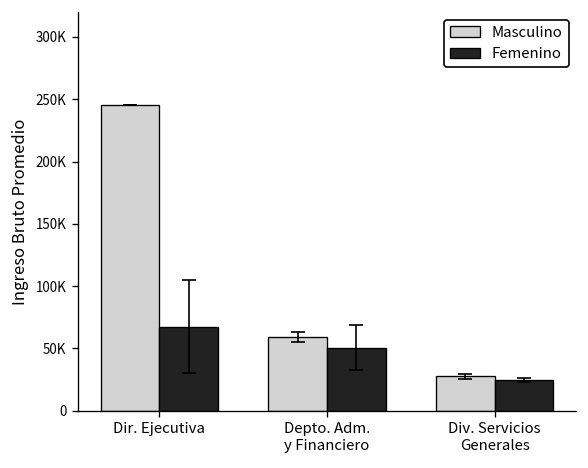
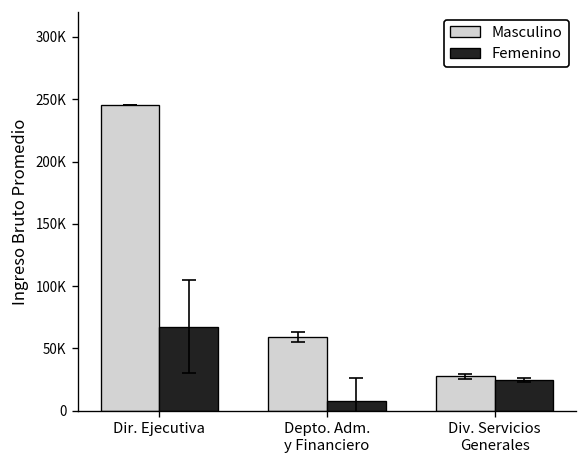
Femenino, Depto. Adm. y Financiero: 51000 -> 8000
